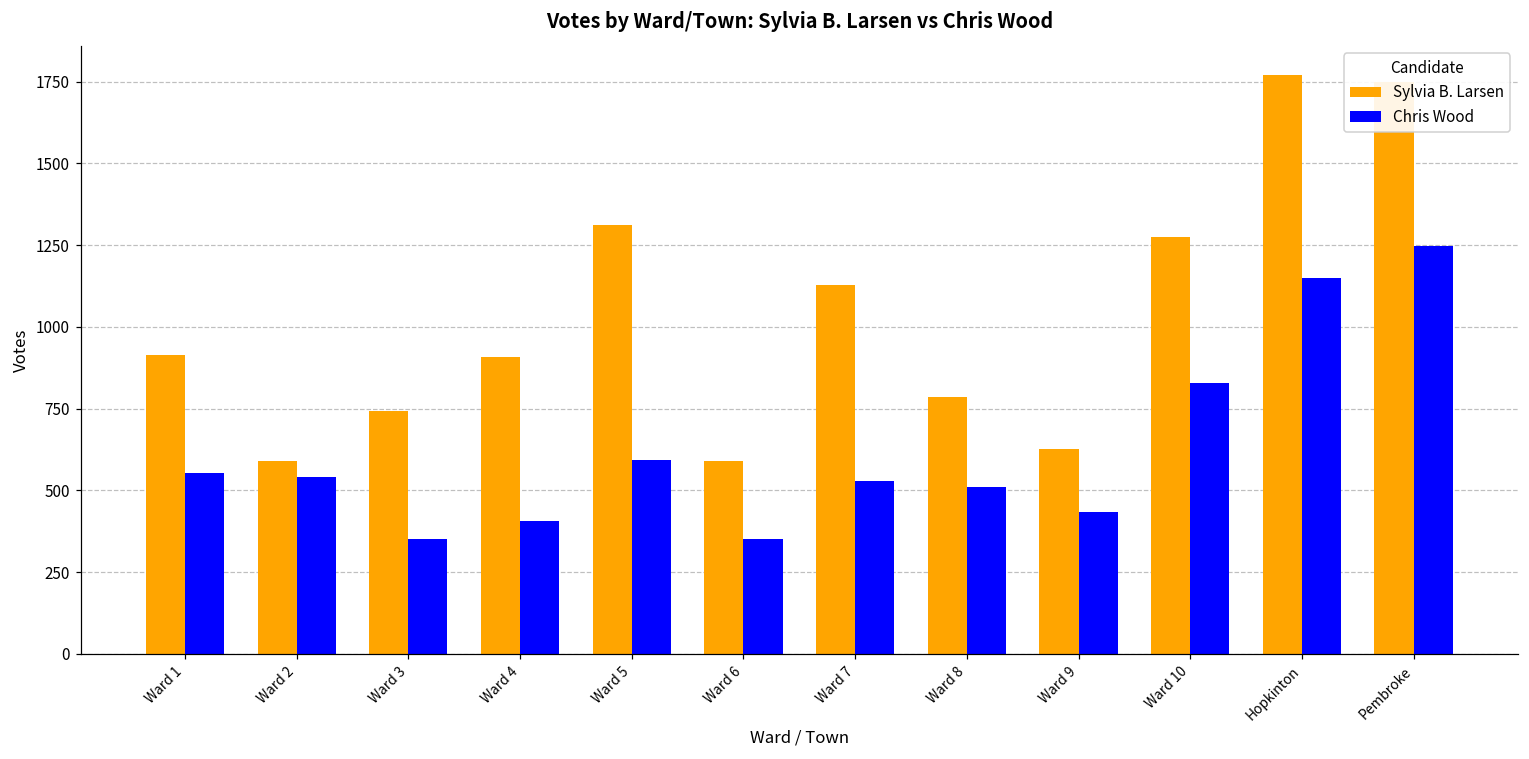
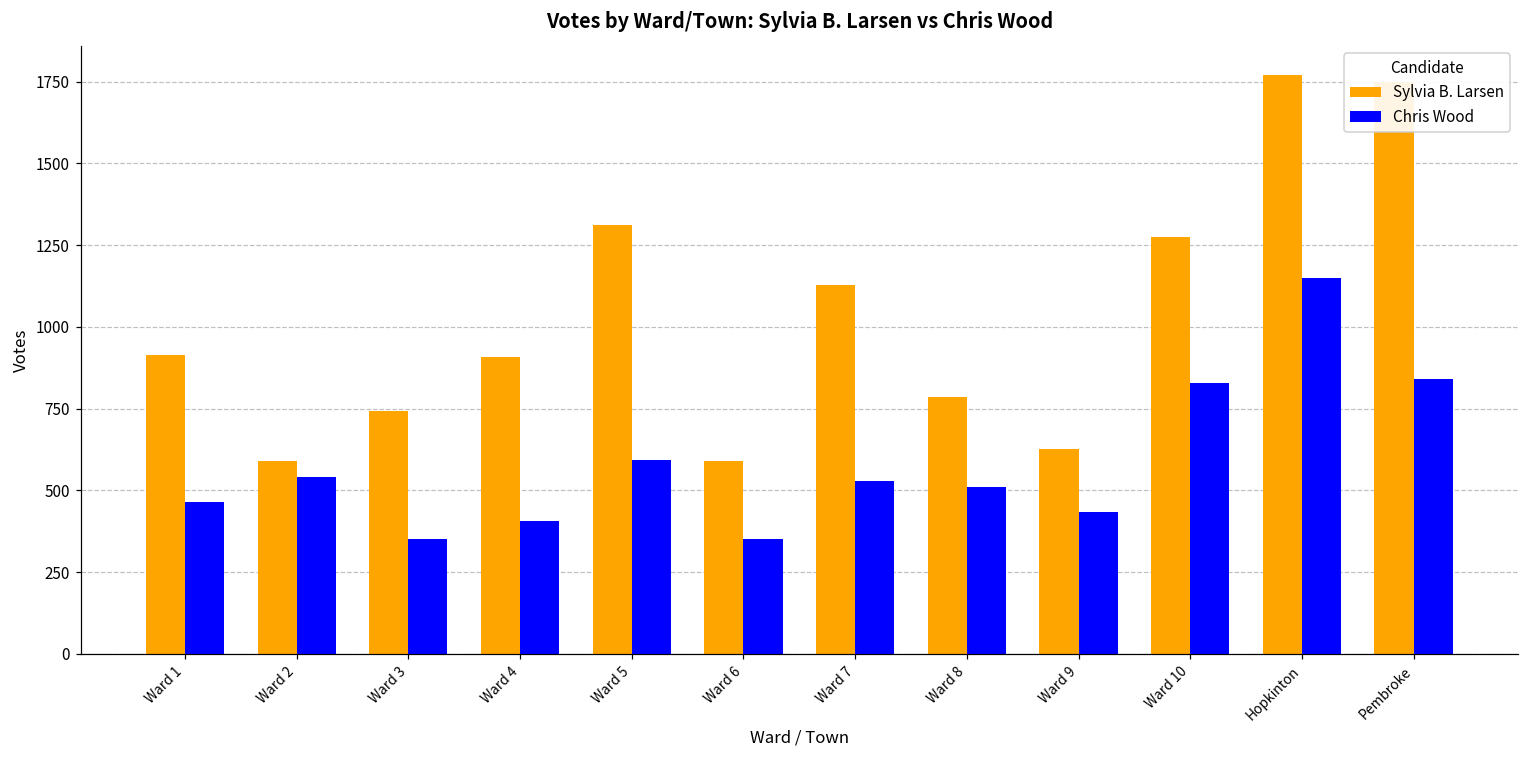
Chris Wood, Ward 1: 550 -> 470
Chris Wood, Pembroke: 1250 -> 840
